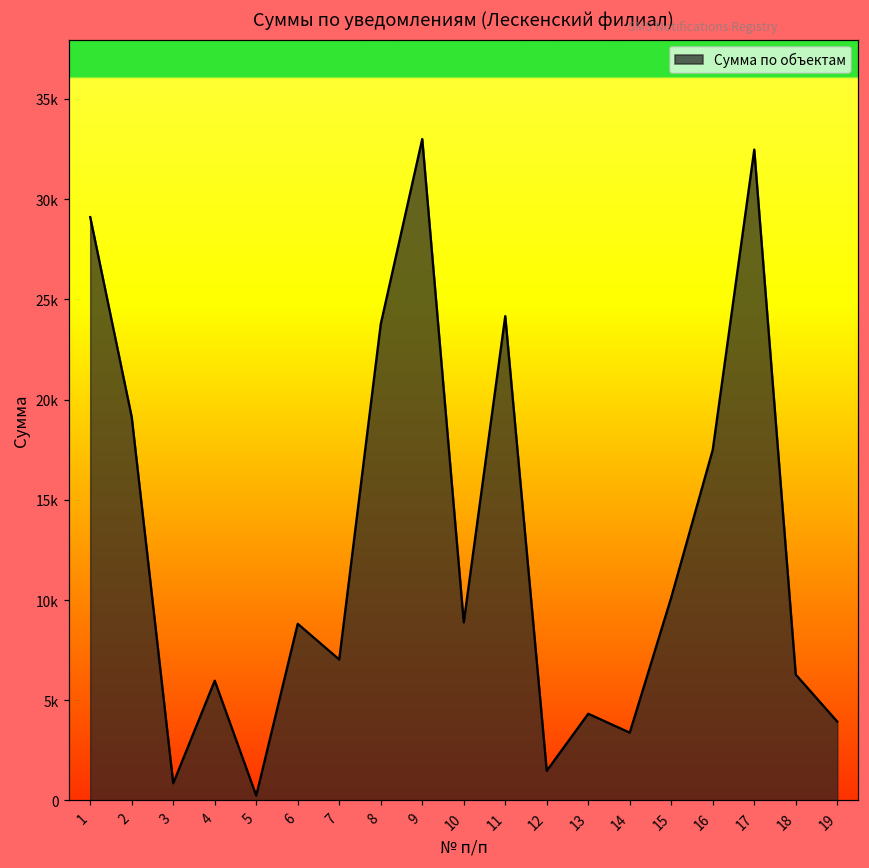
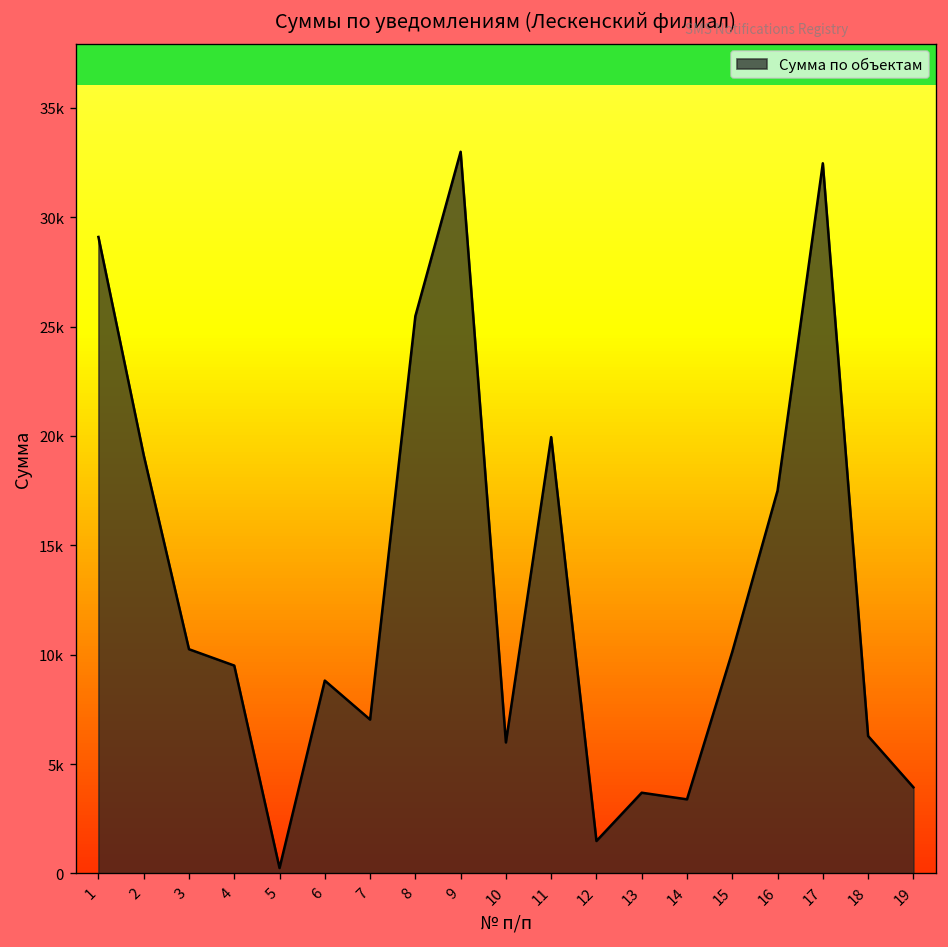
3: 900 -> 10200
4: 6000 -> 9500
8: 23800 -> 25500
10: 8900 -> 6000
11: 24200 -> 19900
13: 4300 -> 3700
